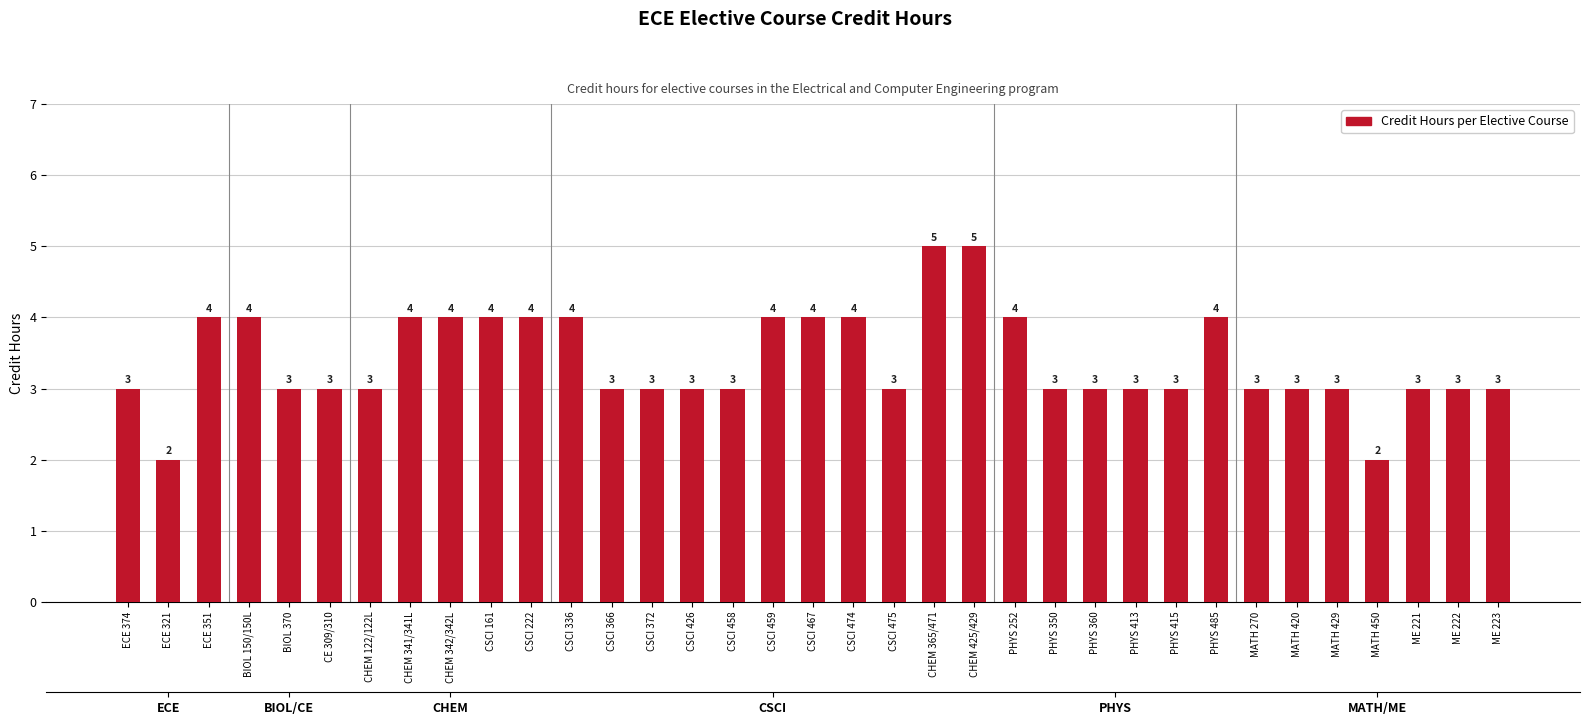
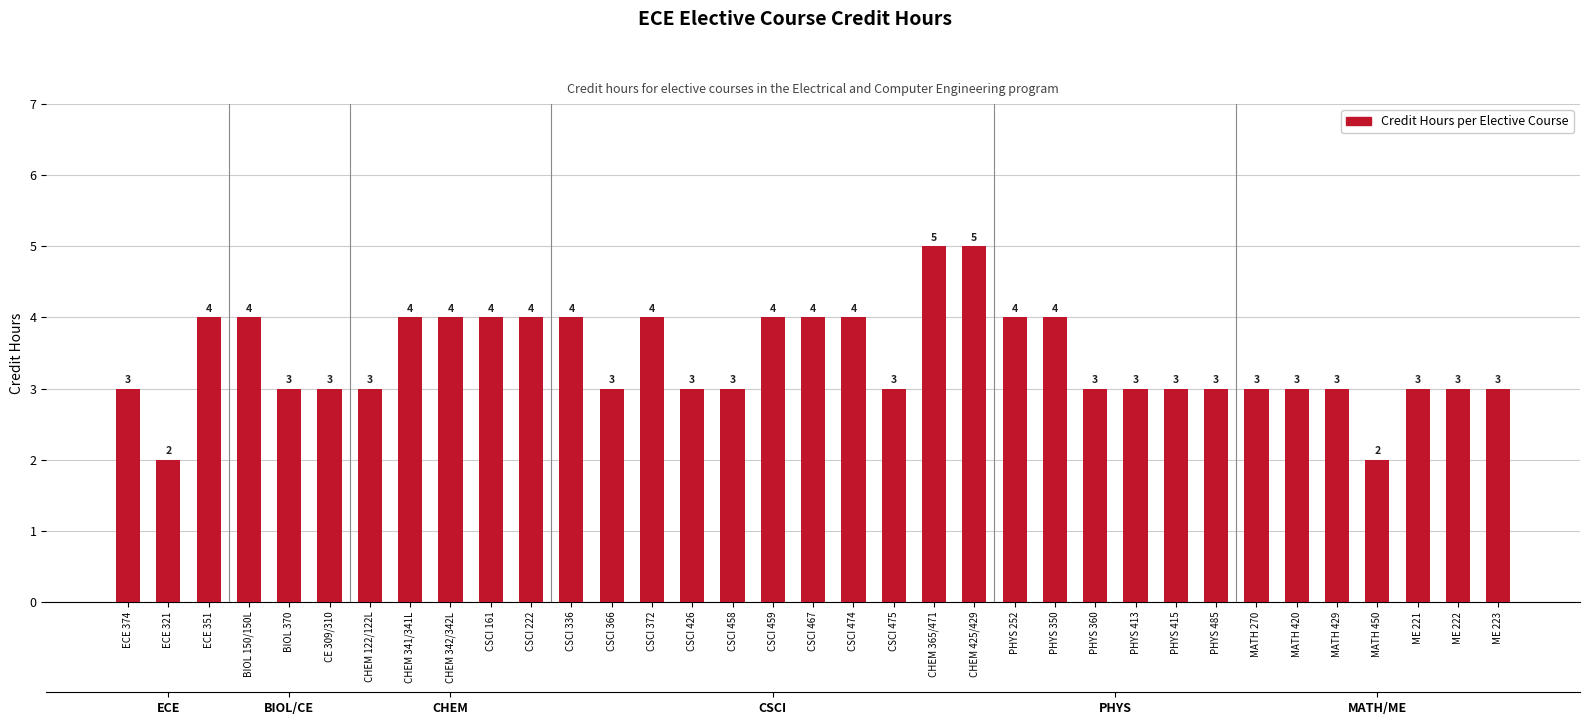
CSCI 372: 3 -> 4
PHYS 350: 3 -> 4
PHYS 485: 4 -> 3
